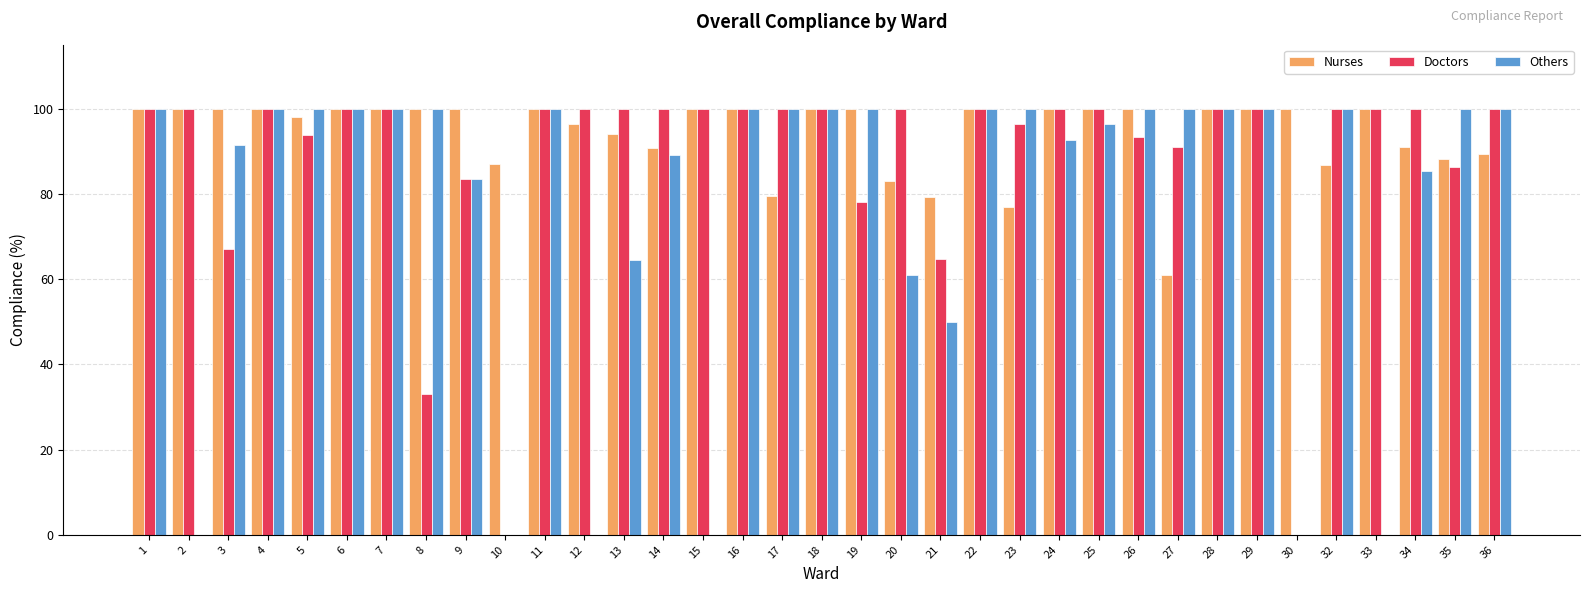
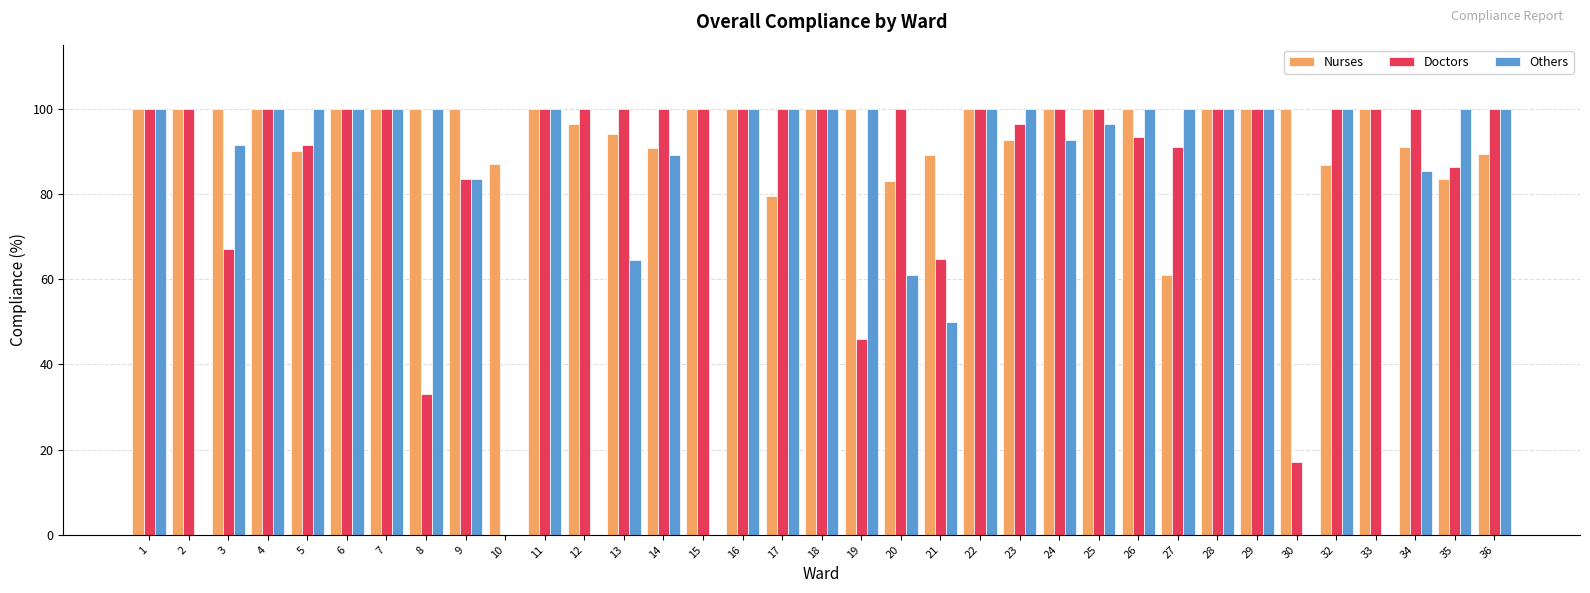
Nurses, 5: 98 -> 90
Doctors, 5: 94 -> 92
Doctors, 19: 78 -> 46
Nurses, 21: 79 -> 89
Nurses, 23: 77 -> 93
Doctors, 30: 0 -> 17
Nurses, 35: 88 -> 84
